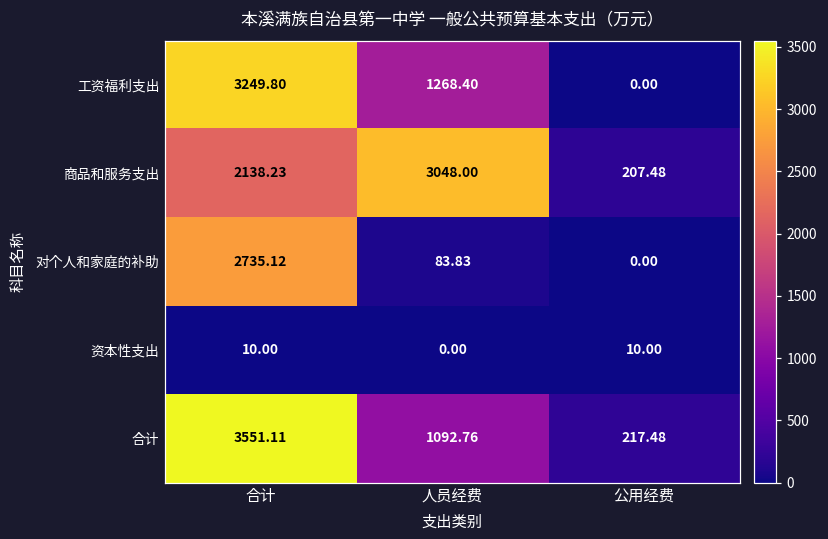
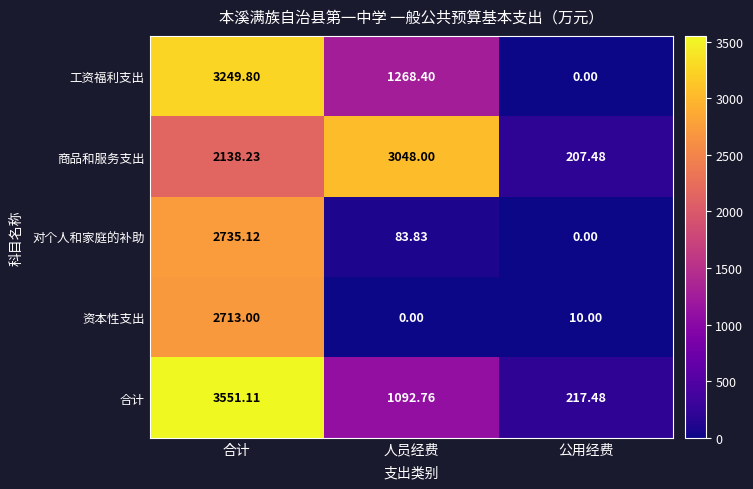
资本性支出, 合计: 10.00 -> 2713.00
